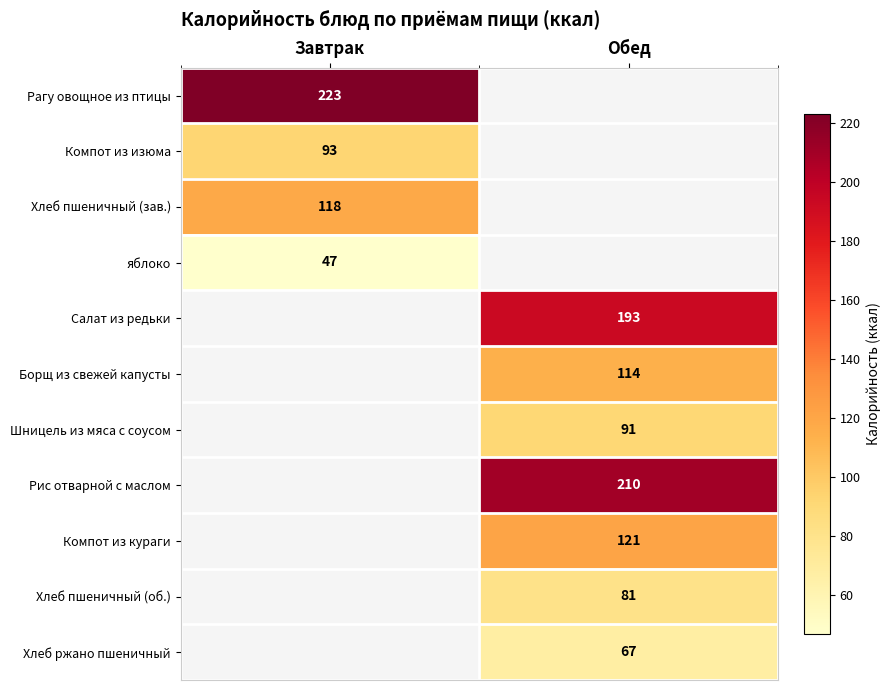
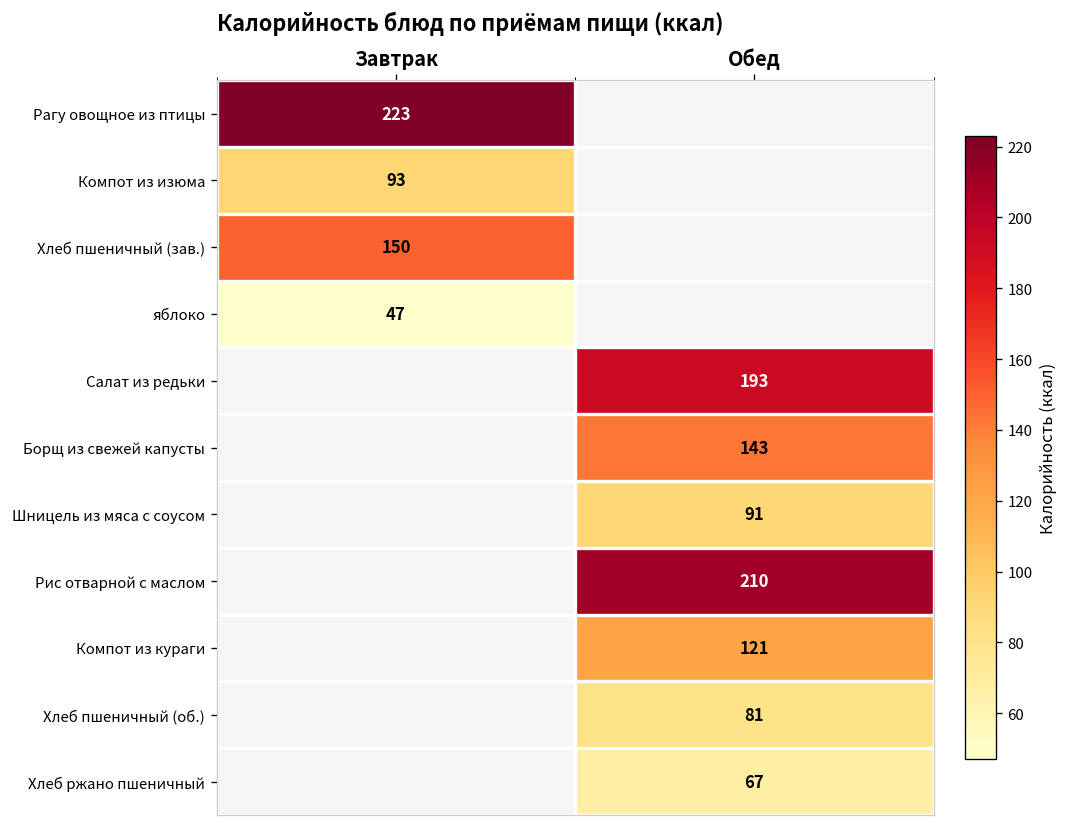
Хлеб пшеничный (зав.), Завтрак: 118 -> 150
Борщ из свежей капусты, Обед: 114 -> 143
